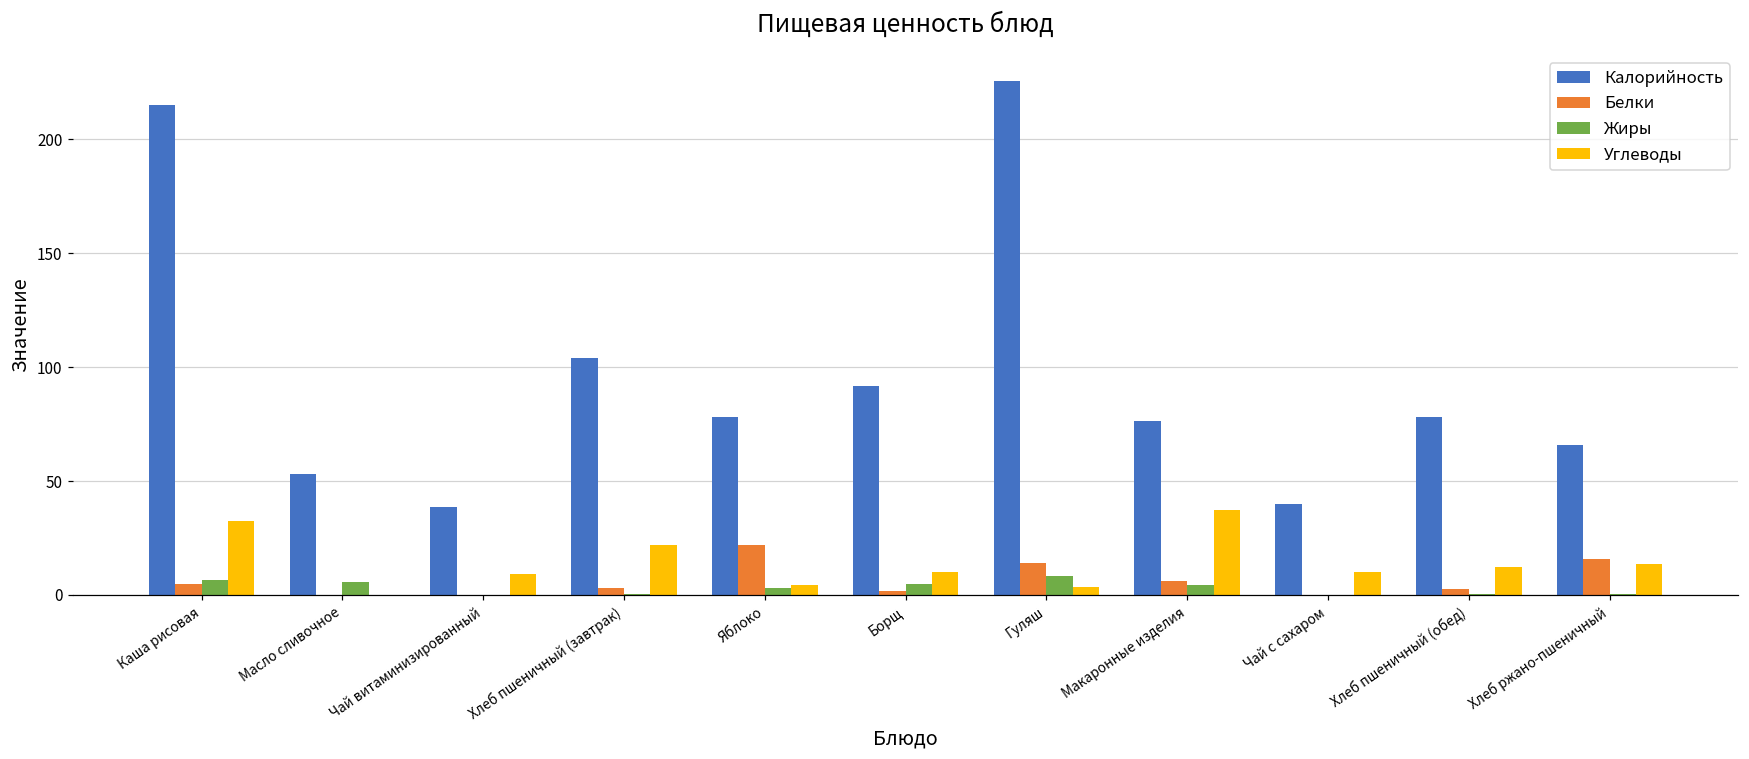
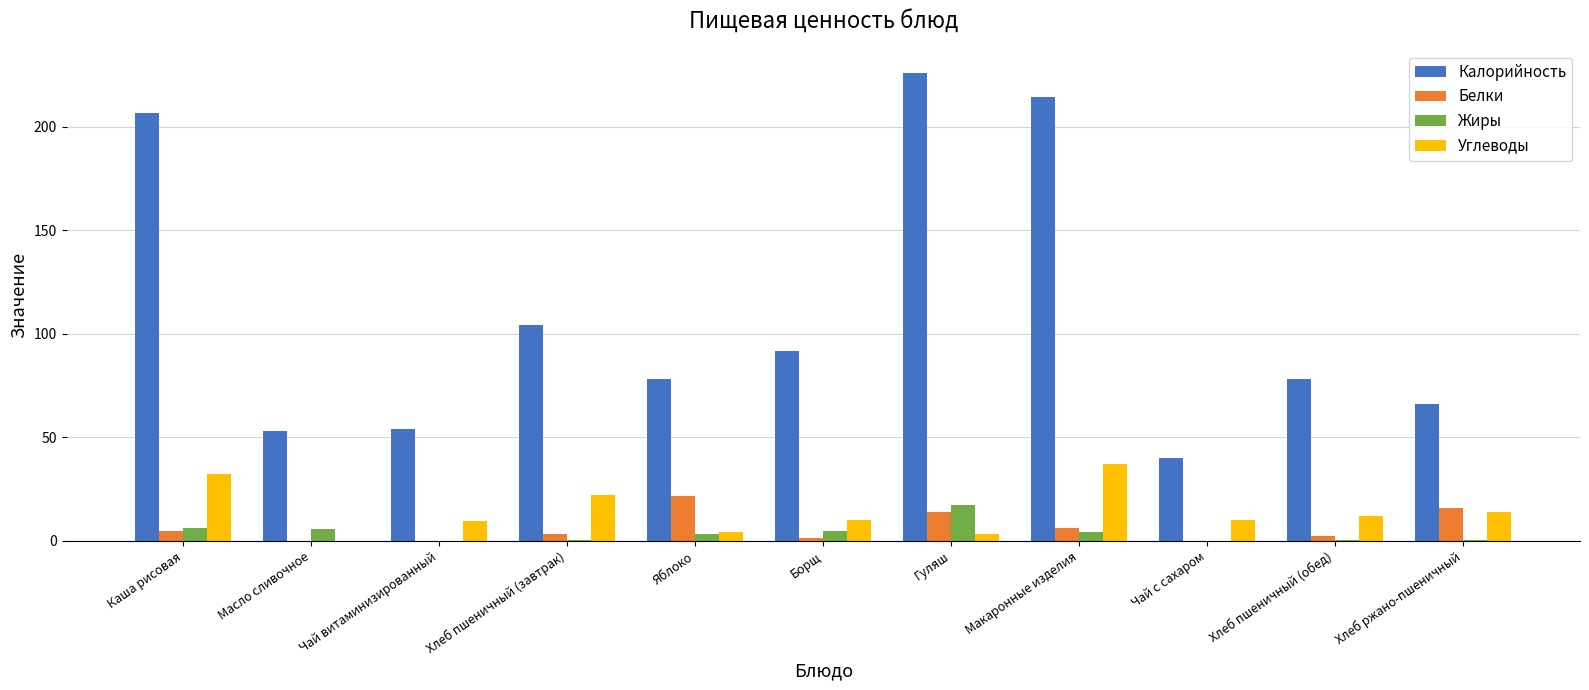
Калорийность, Каша рисовая: 215 -> 207
Калорийность, Чай витаминизированный: 39 -> 54
Жиры, Гуляш: 8 -> 17
Калорийность, Макаронные изделия: 76 -> 214
